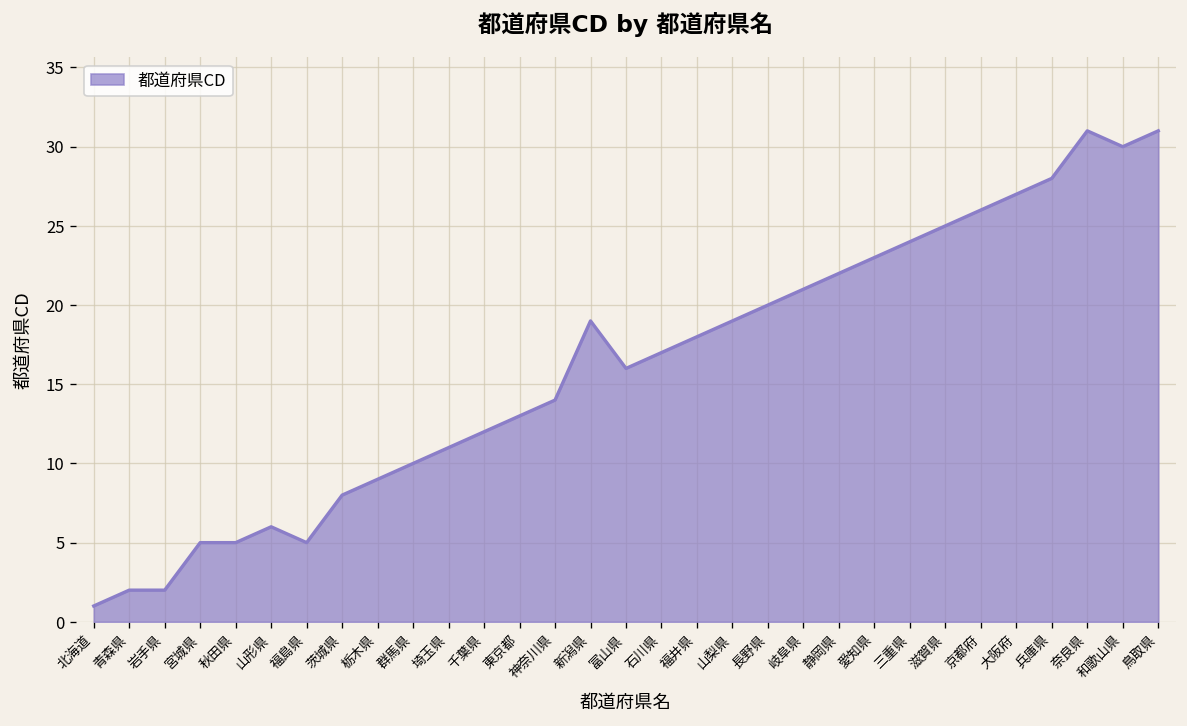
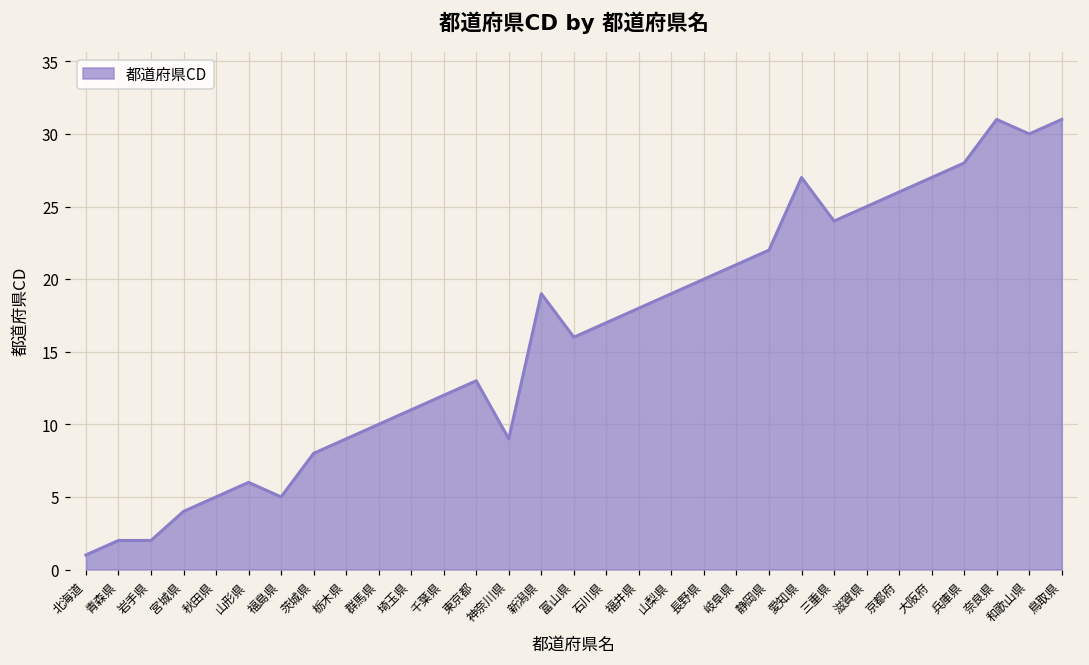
宮城県: 5 -> 4
神奈川県: 14 -> 9
愛知県: 23 -> 27
